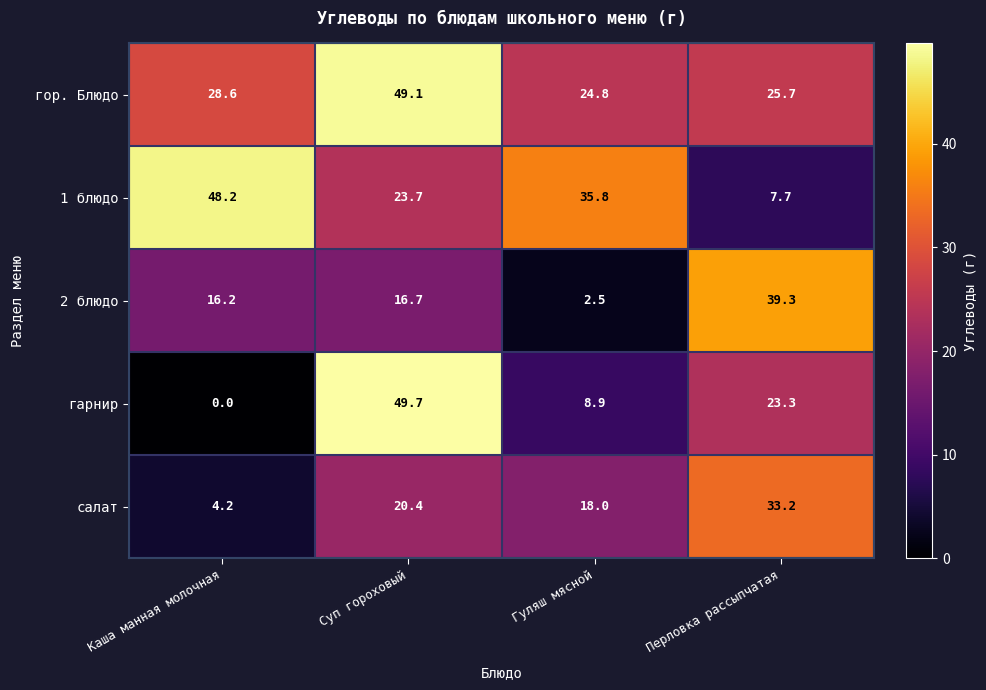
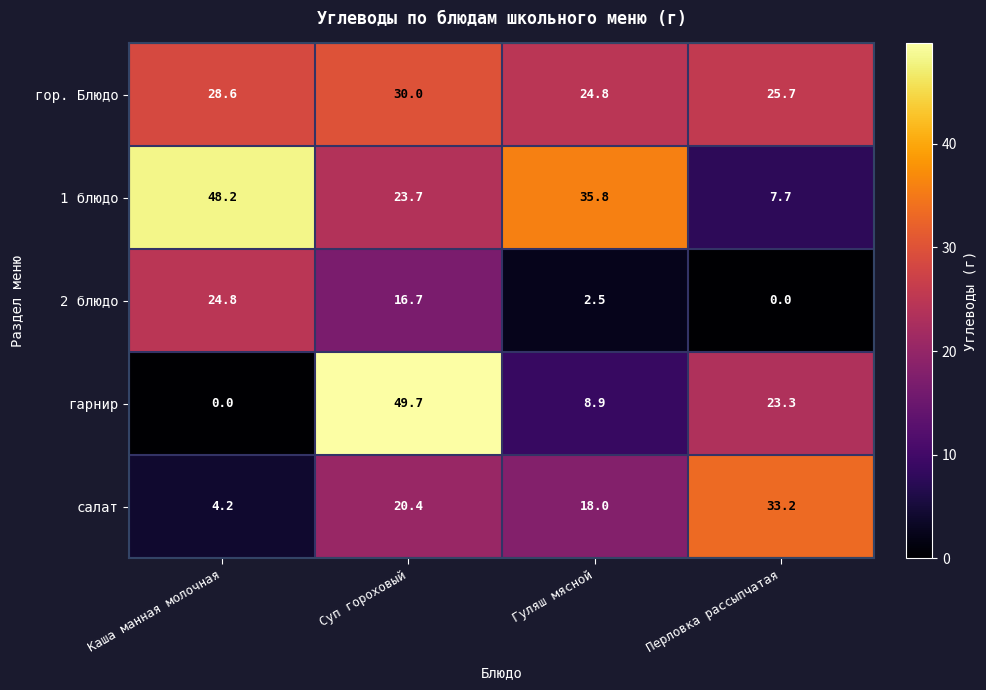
гор. Блюдо, Суп гороховый: 49.1 -> 30.0
2 блюдо, Каша манная молочная: 16.2 -> 24.8
2 блюдо, Перловка рассыпчатая: 39.3 -> 0.0
